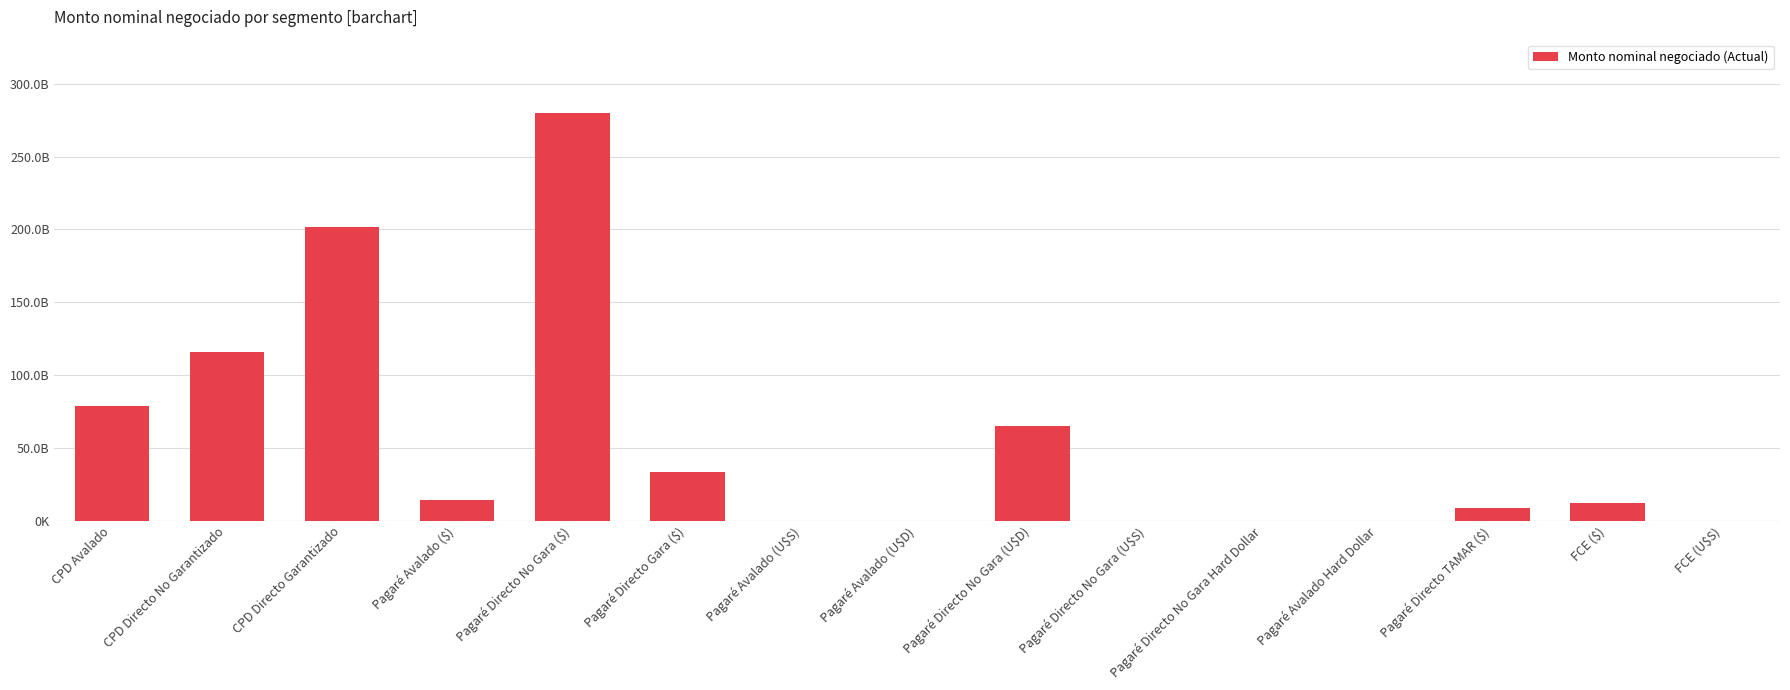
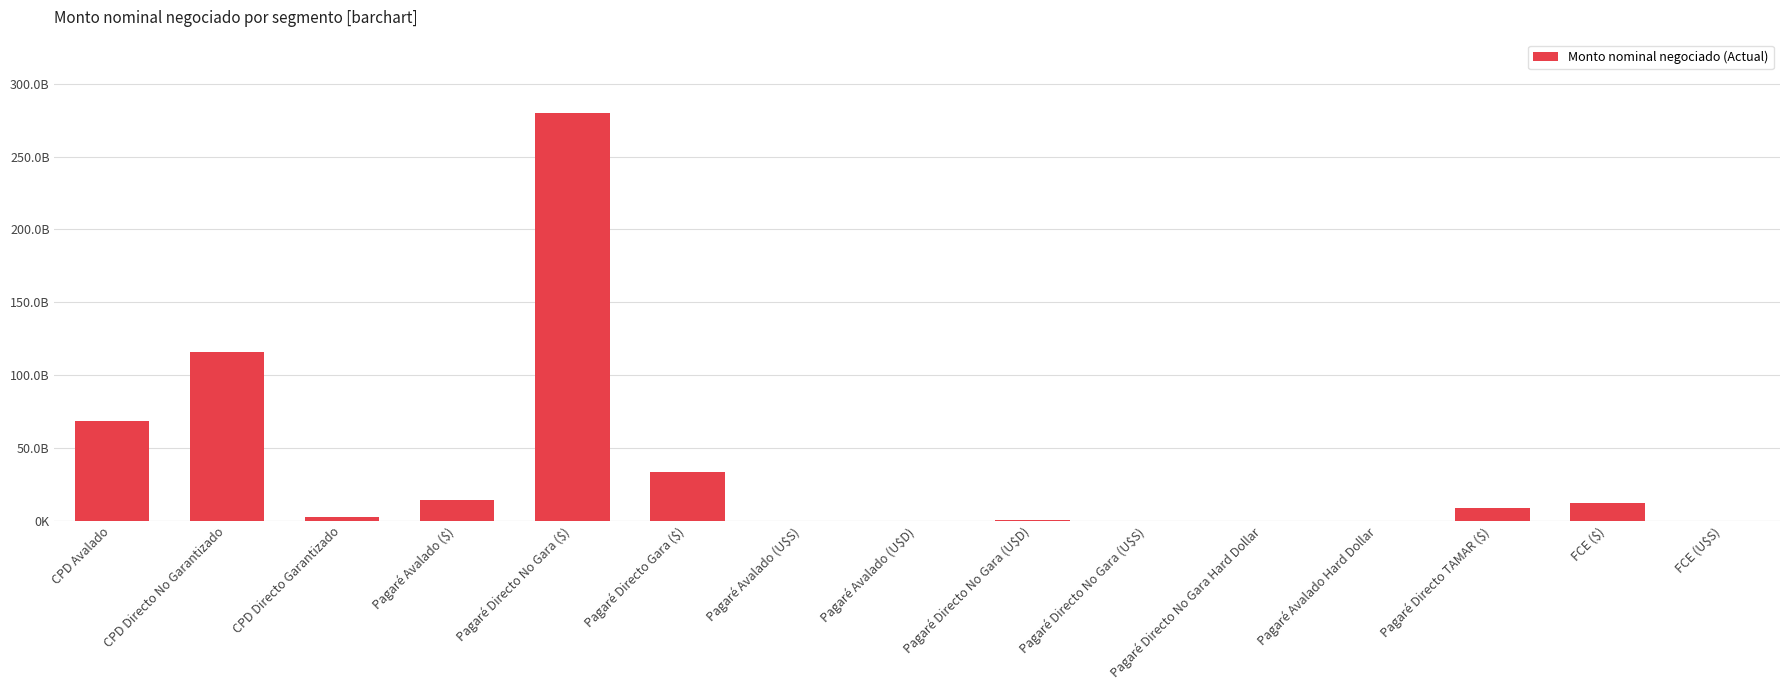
CPD Avalado: 78000000000 -> 68000000000
CPD Directo Garantizado: 202000000000 -> 2000000000
Pagaré Directo No Gara (U$D): 65000000000 -> 0
